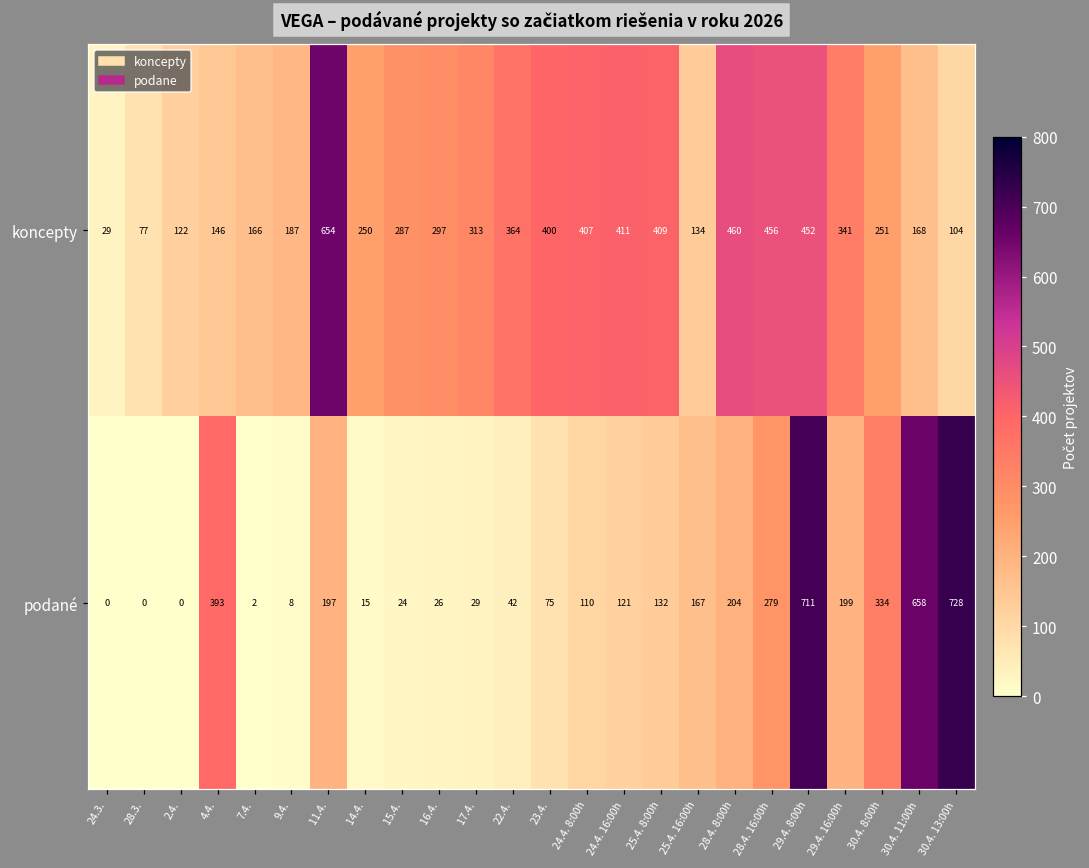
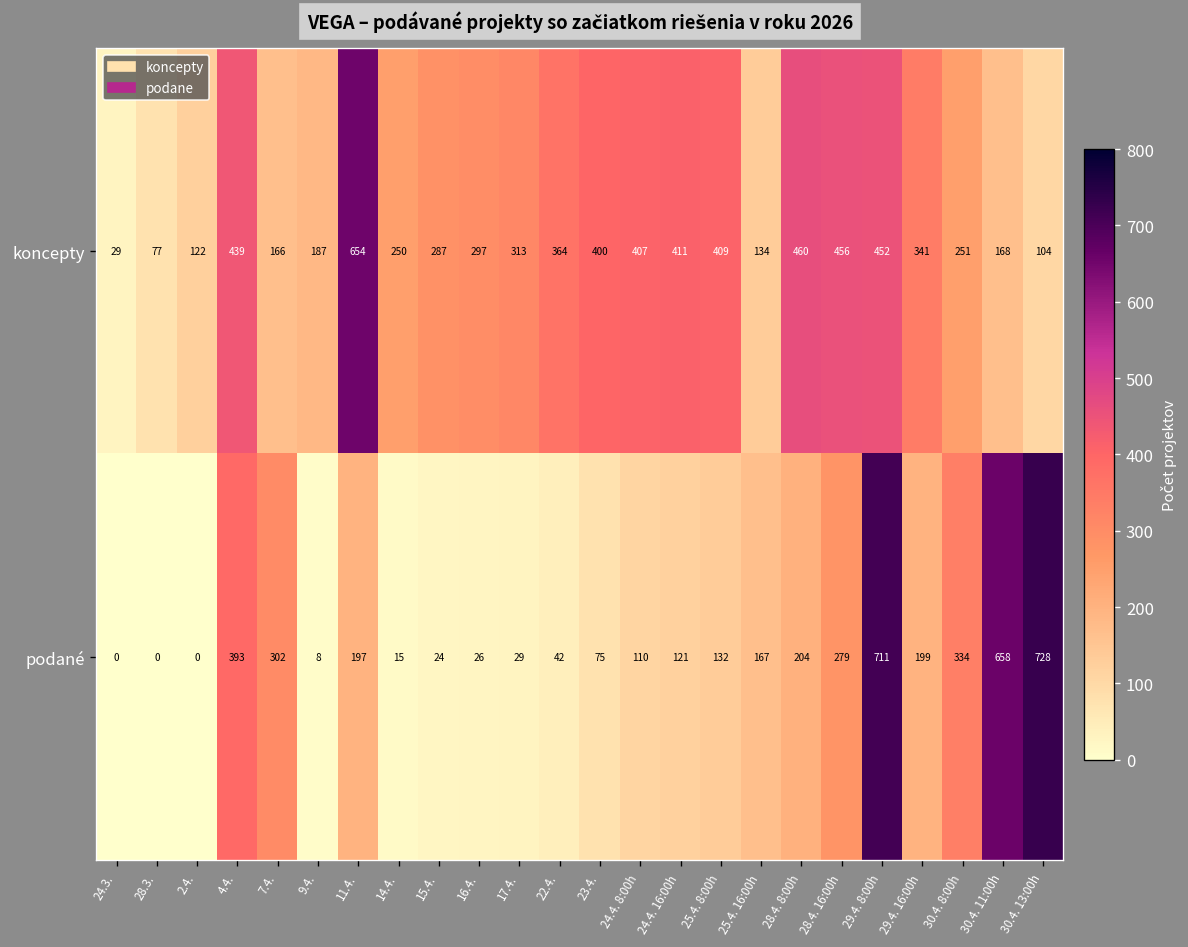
koncepty, 4.4.: 146 -> 439
podané, 7.4.: 2 -> 302
